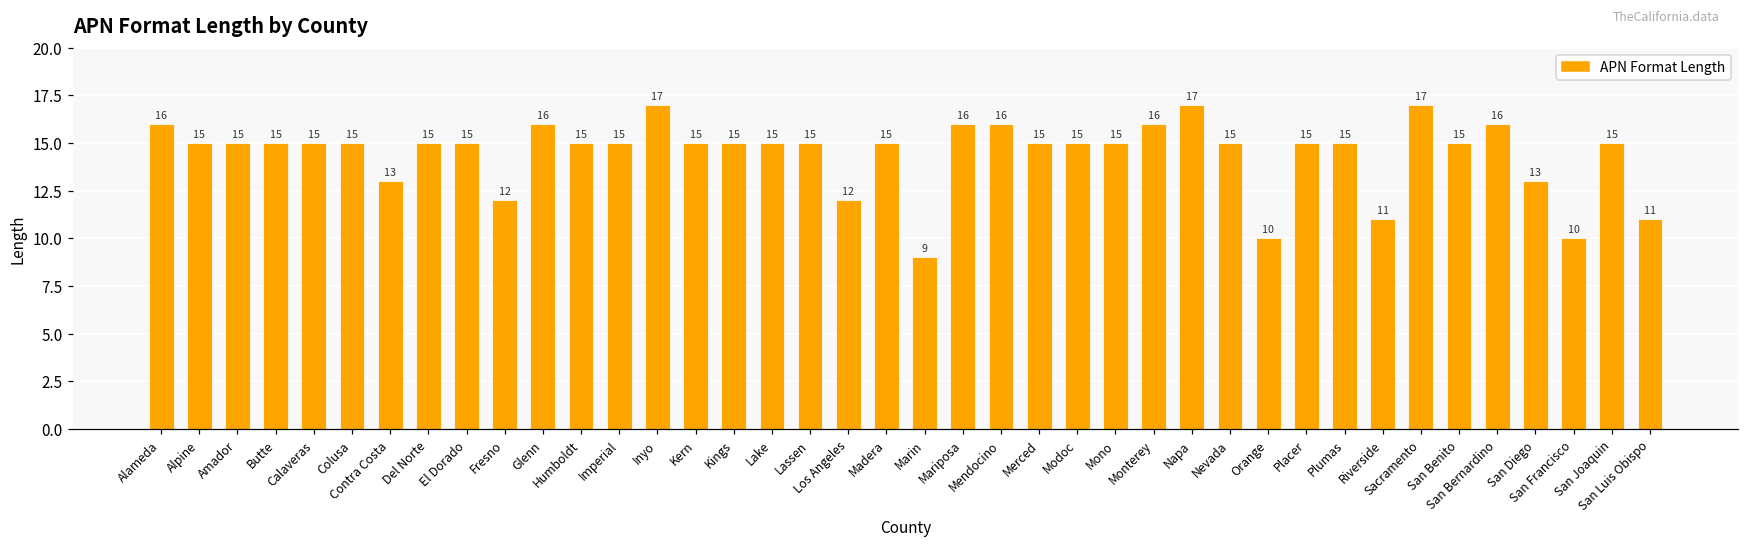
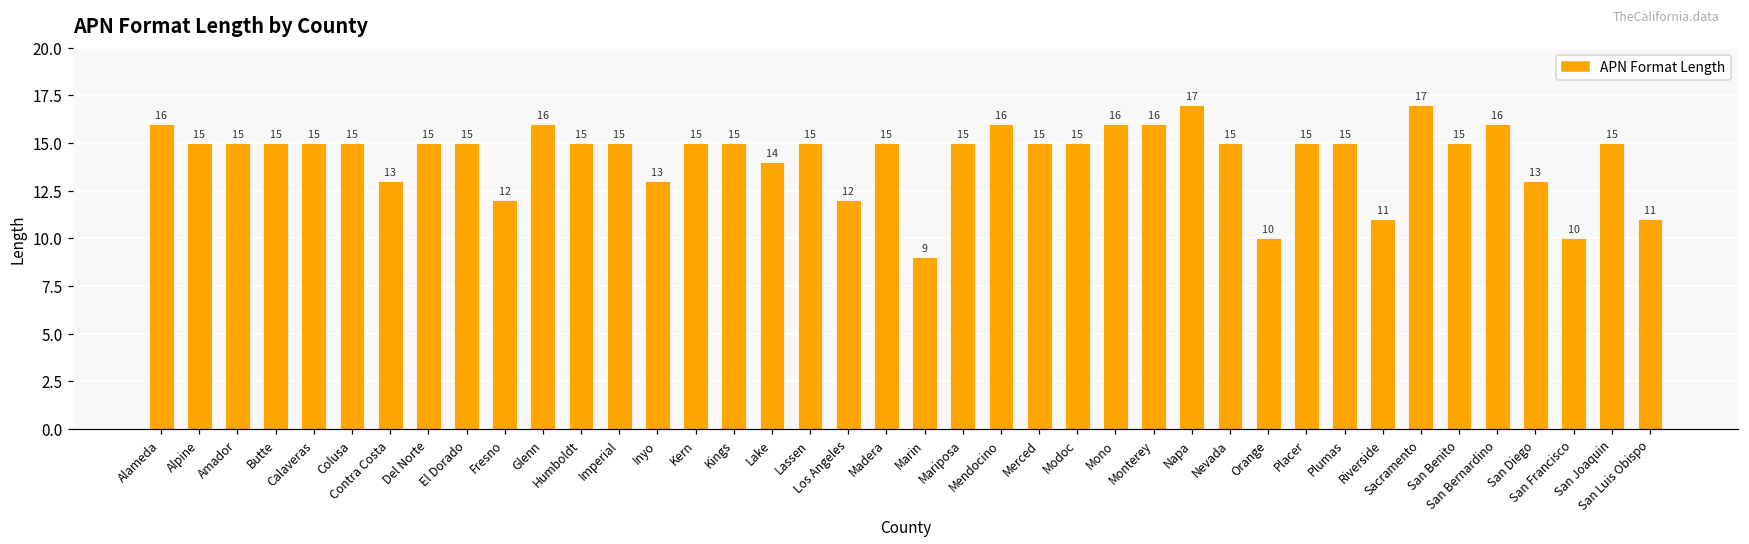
Inyo: 17 -> 13
Lake: 15 -> 14
Mariposa: 16 -> 15
Mono: 15 -> 16
